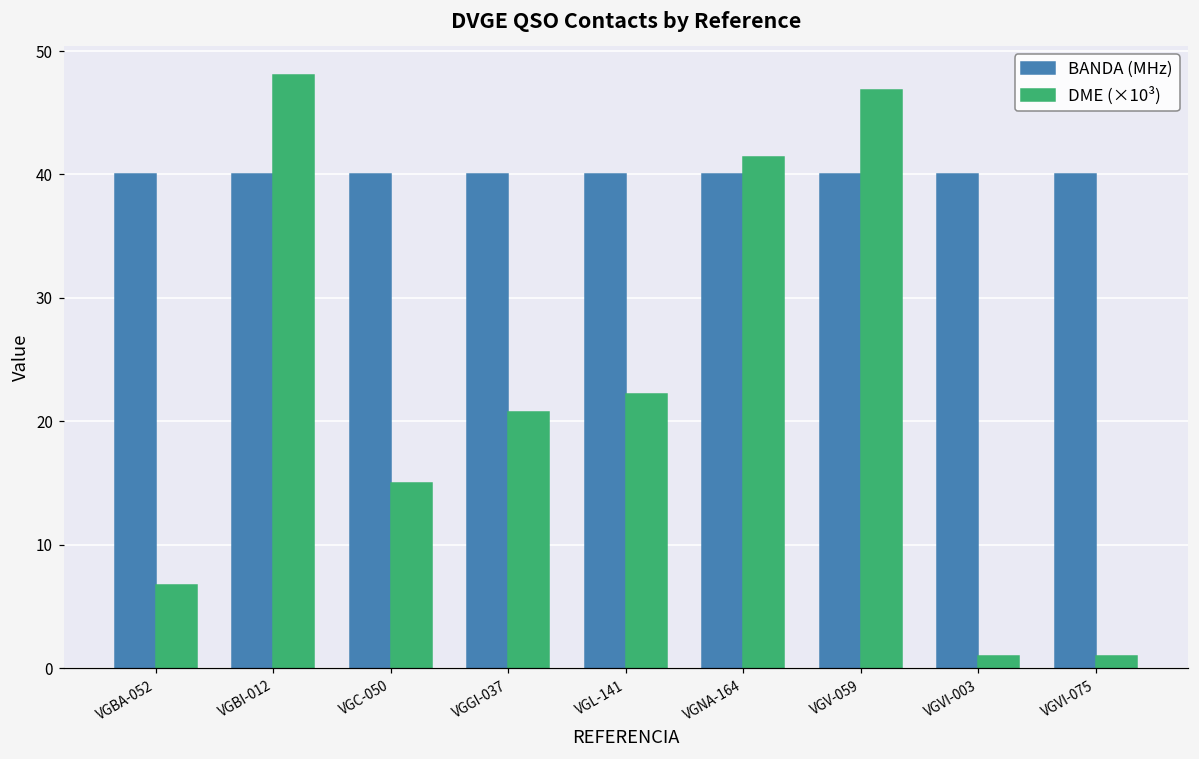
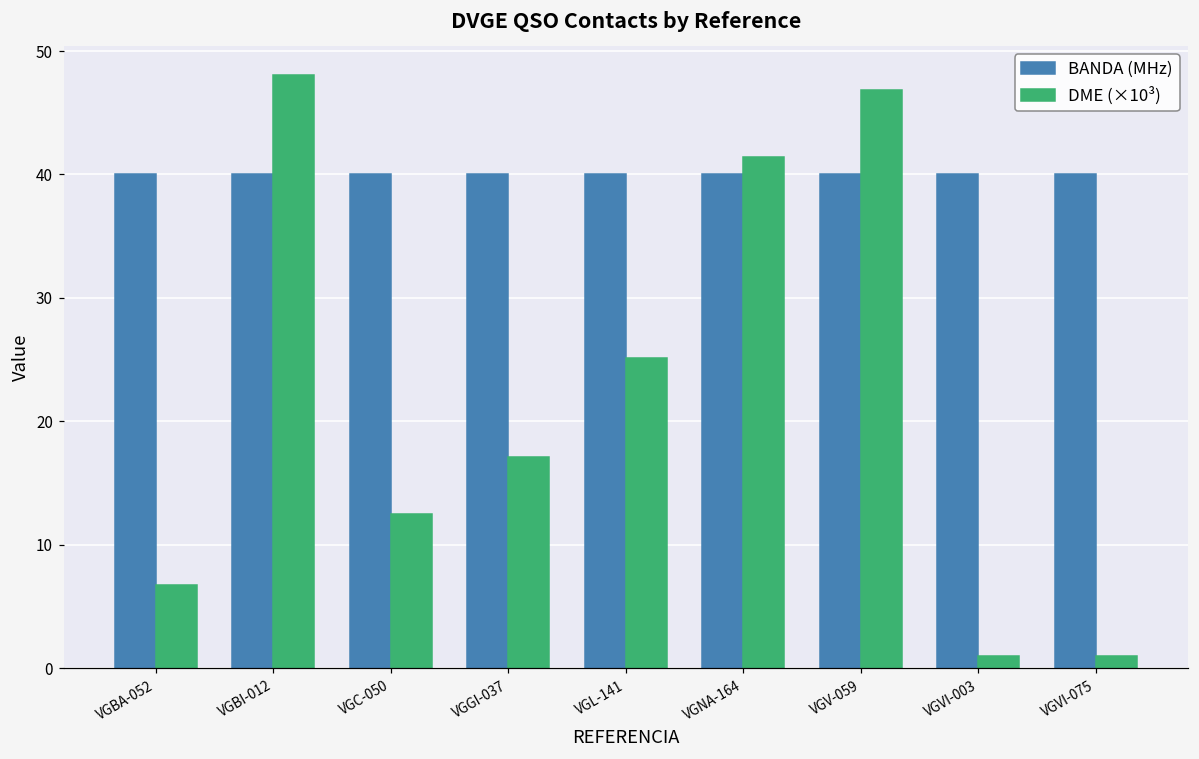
DME (×10³), VGC-050: 15.0 -> 12.5
DME (×10³), VGGI-037: 20.8 -> 17.1
DME (×10³), VGL-141: 22.2 -> 25.1
